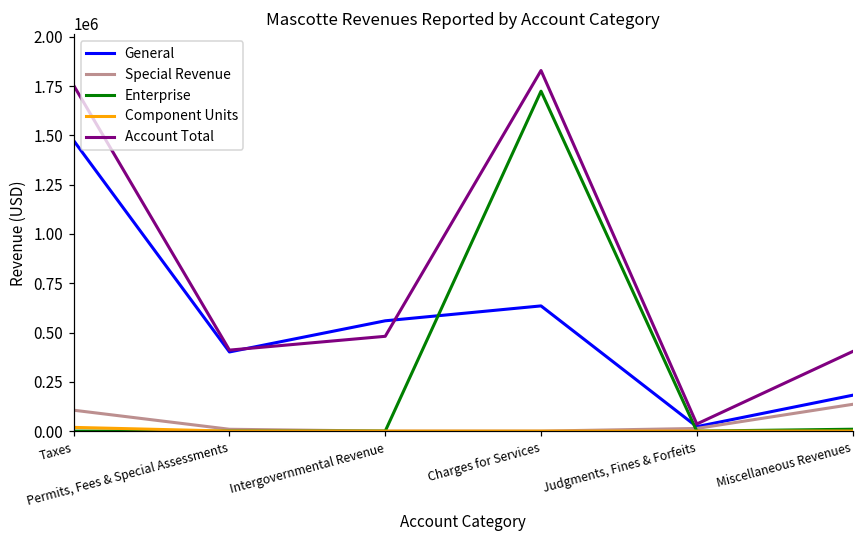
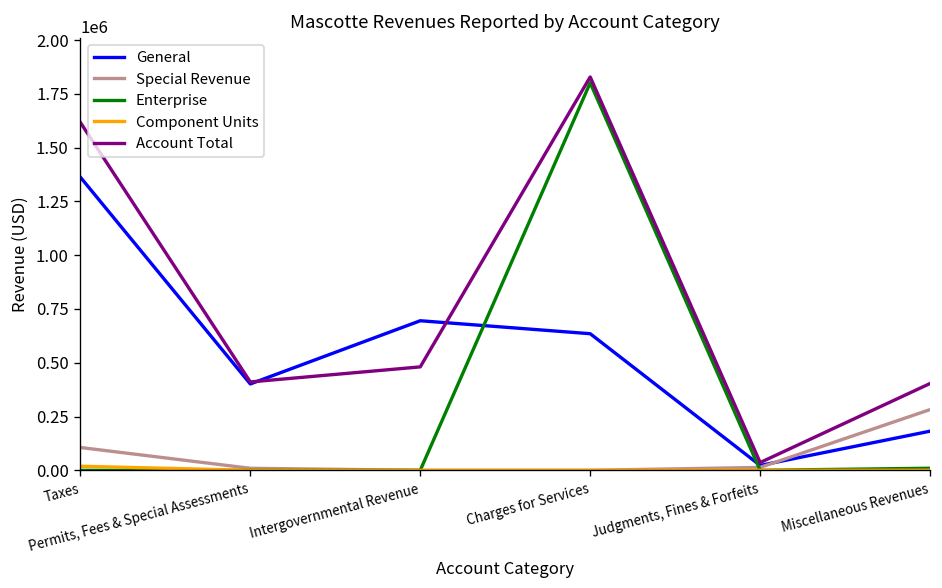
General, Taxes: 1470000 -> 1360000
Account Total, Taxes: 1750000 -> 1620000
General, Intergovernmental Revenue: 560000 -> 700000
Enterprise, Charges for Services: 1720000 -> 1800000
Special Revenue, Miscellaneous Revenues: 140000 -> 280000
